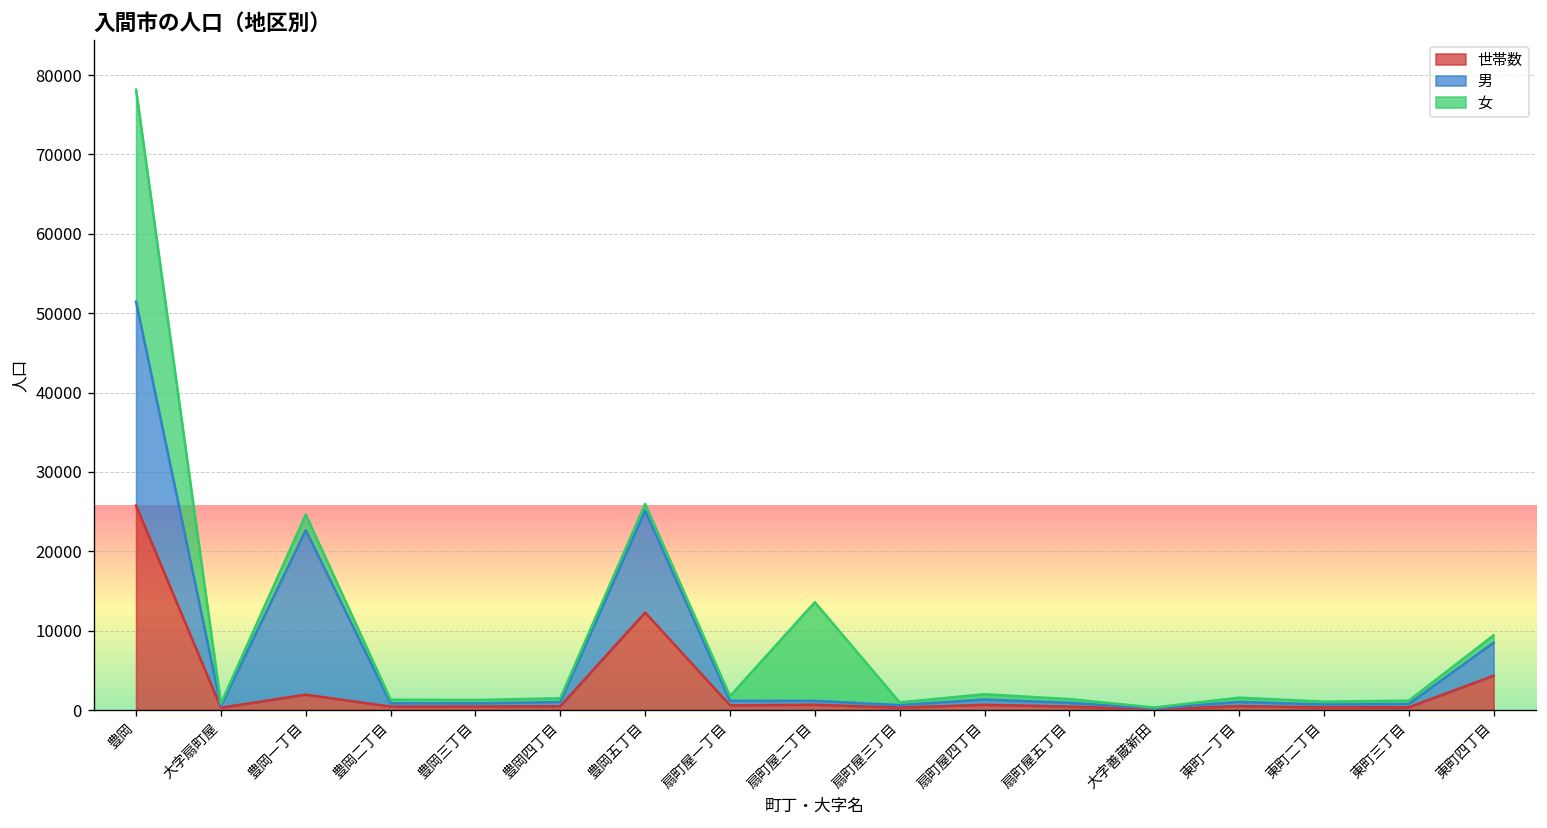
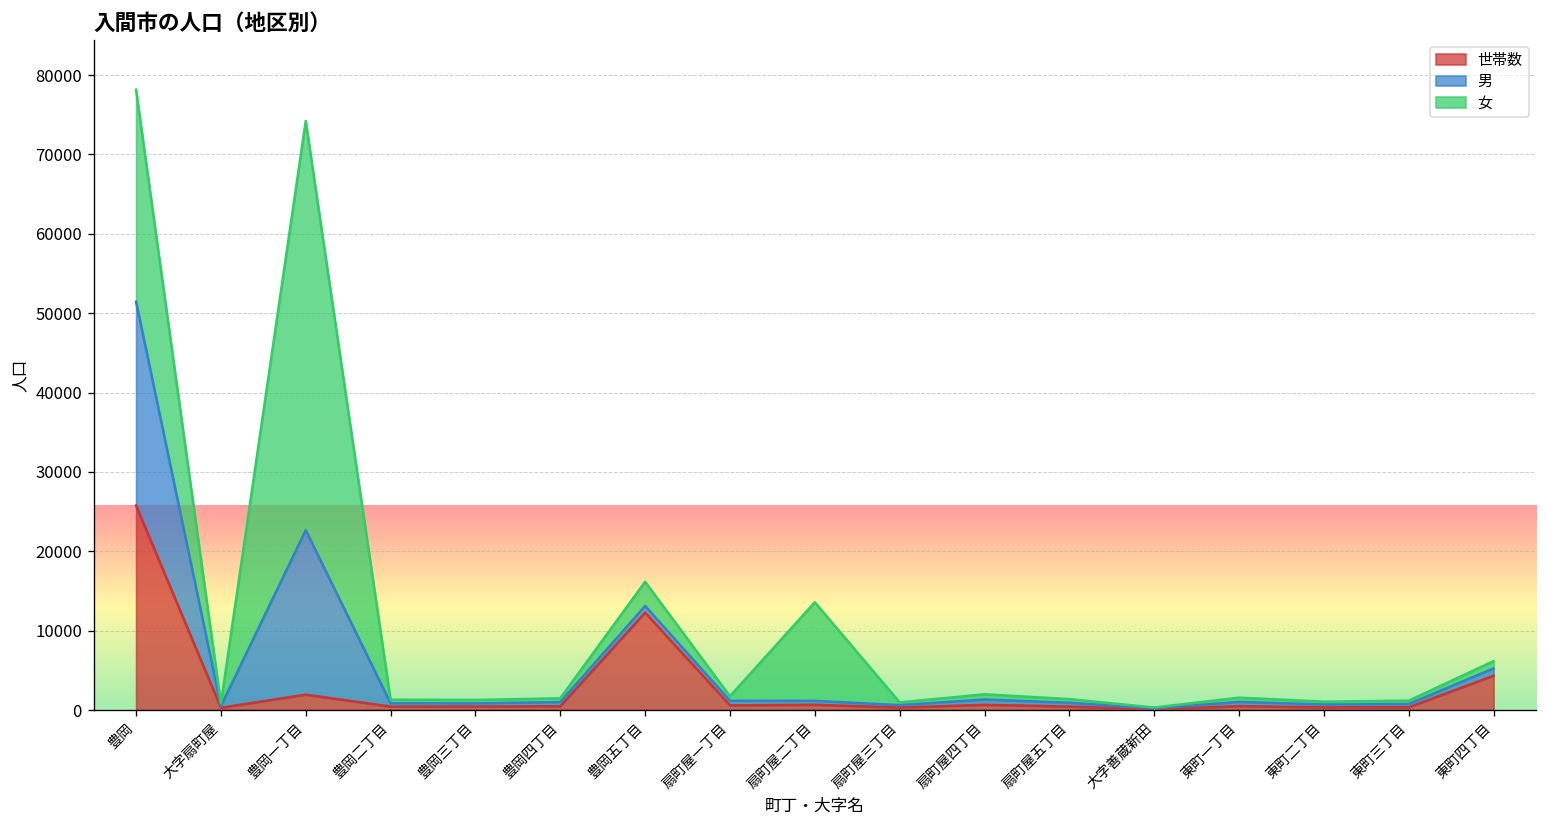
女, 豊岡一丁目: 2000 -> 52000
男, 豊岡五丁目: 13000 -> 1000
女, 豊岡五丁目: 1000 -> 3000
男, 東町四丁目: 4000 -> 1000
